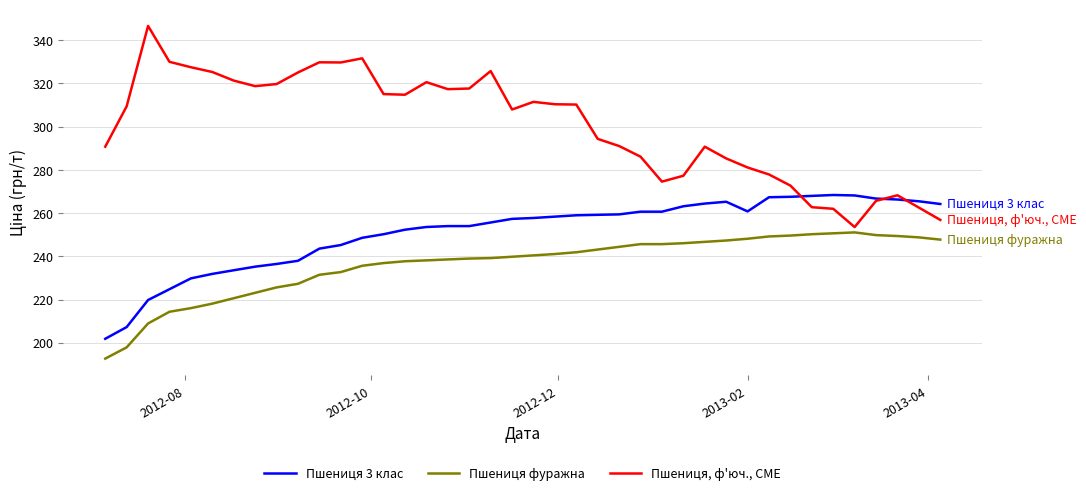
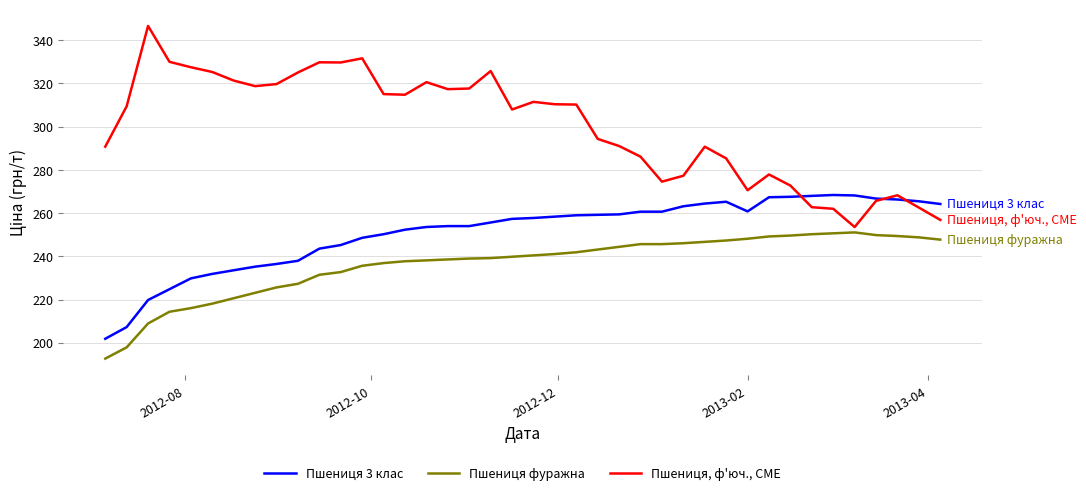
Пшениця, ф'юч., CME, 2013-02: 281 -> 271
